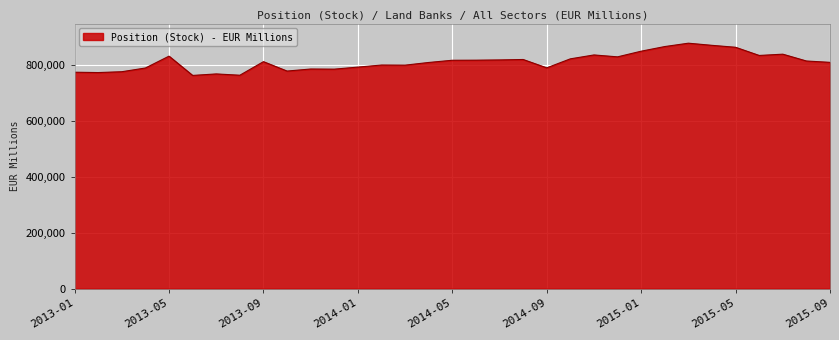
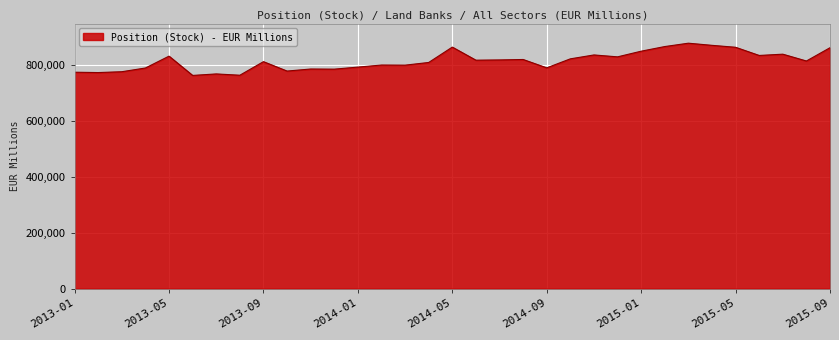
2014-05: 820,000 -> 870,000
2015-09: 810,000 -> 860,000
